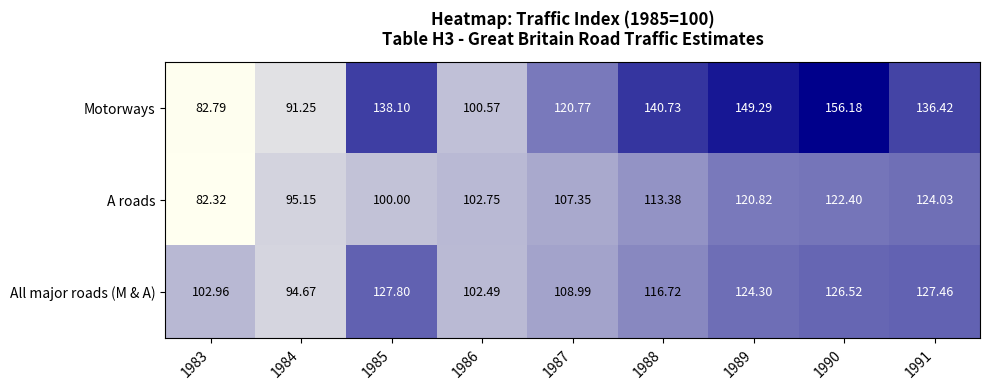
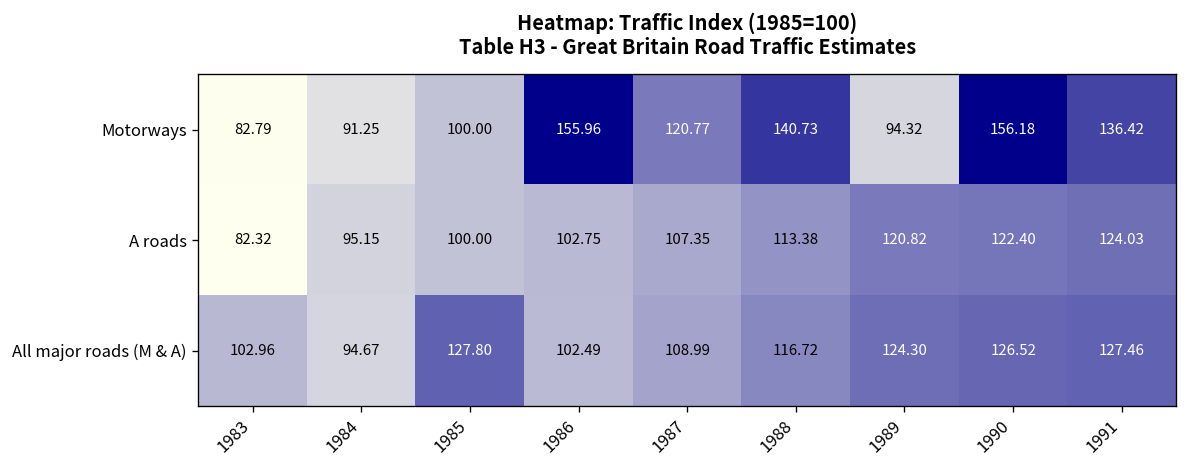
Motorways, 1985: 138.10 -> 100.00
Motorways, 1986: 100.57 -> 155.96
Motorways, 1989: 149.29 -> 94.32
